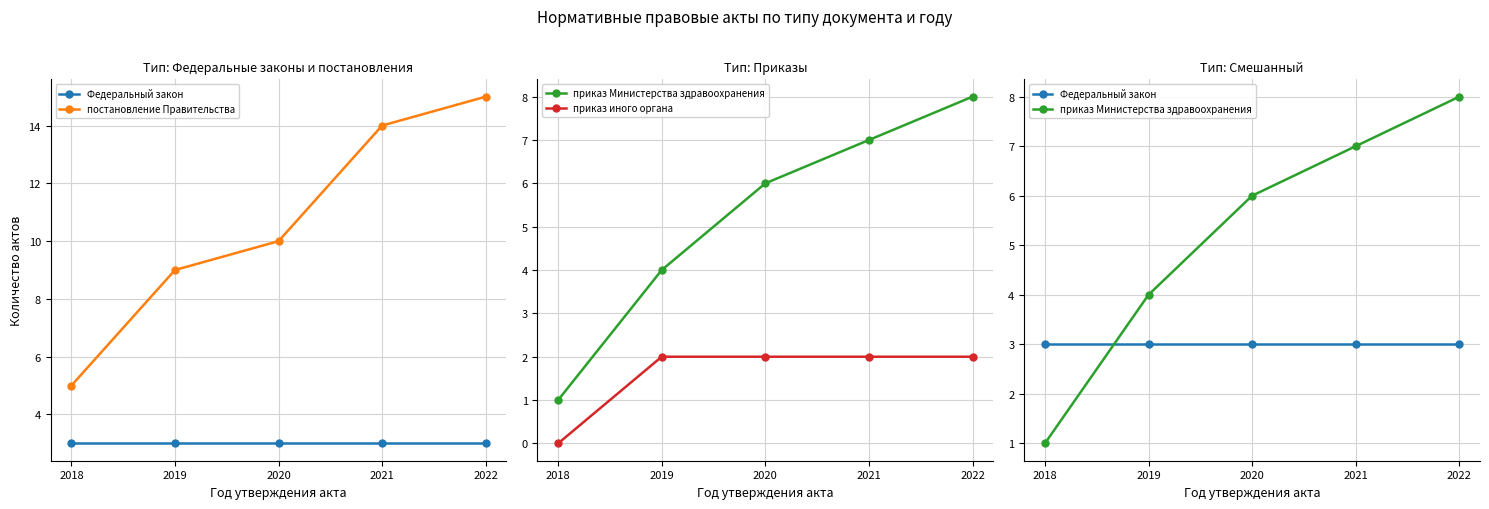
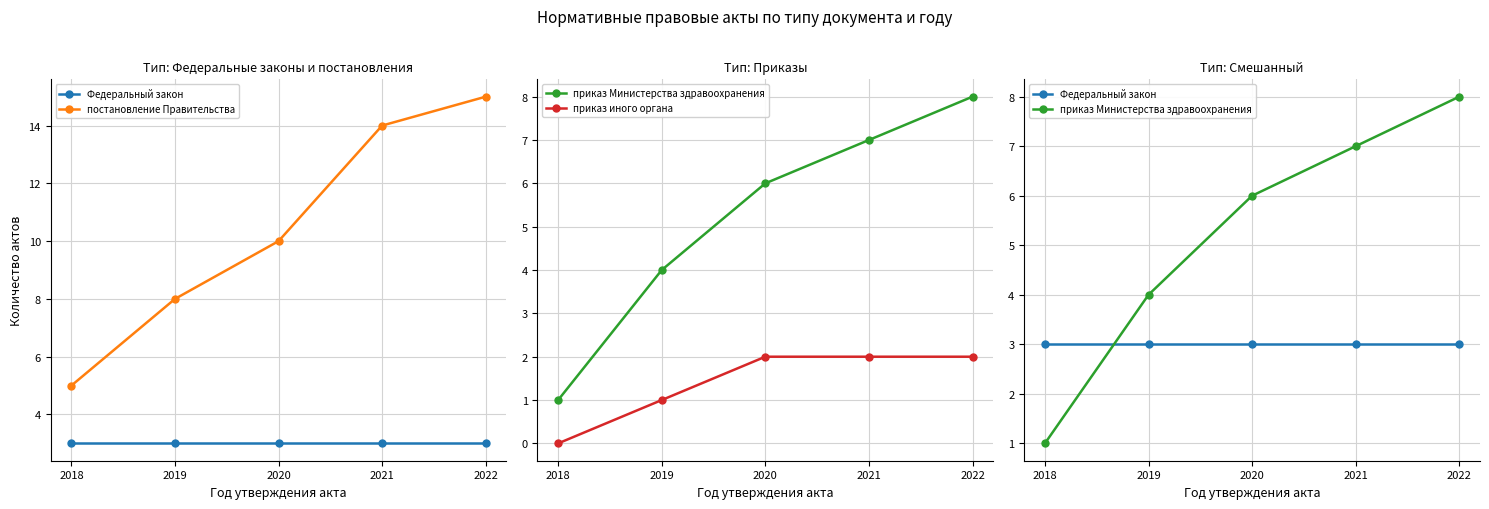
Тип: Федеральные законы и постановления, постановление Правительства, 2019: 9 -> 8
Тип: Приказы, приказ иного органа, 2019: 2 -> 1
